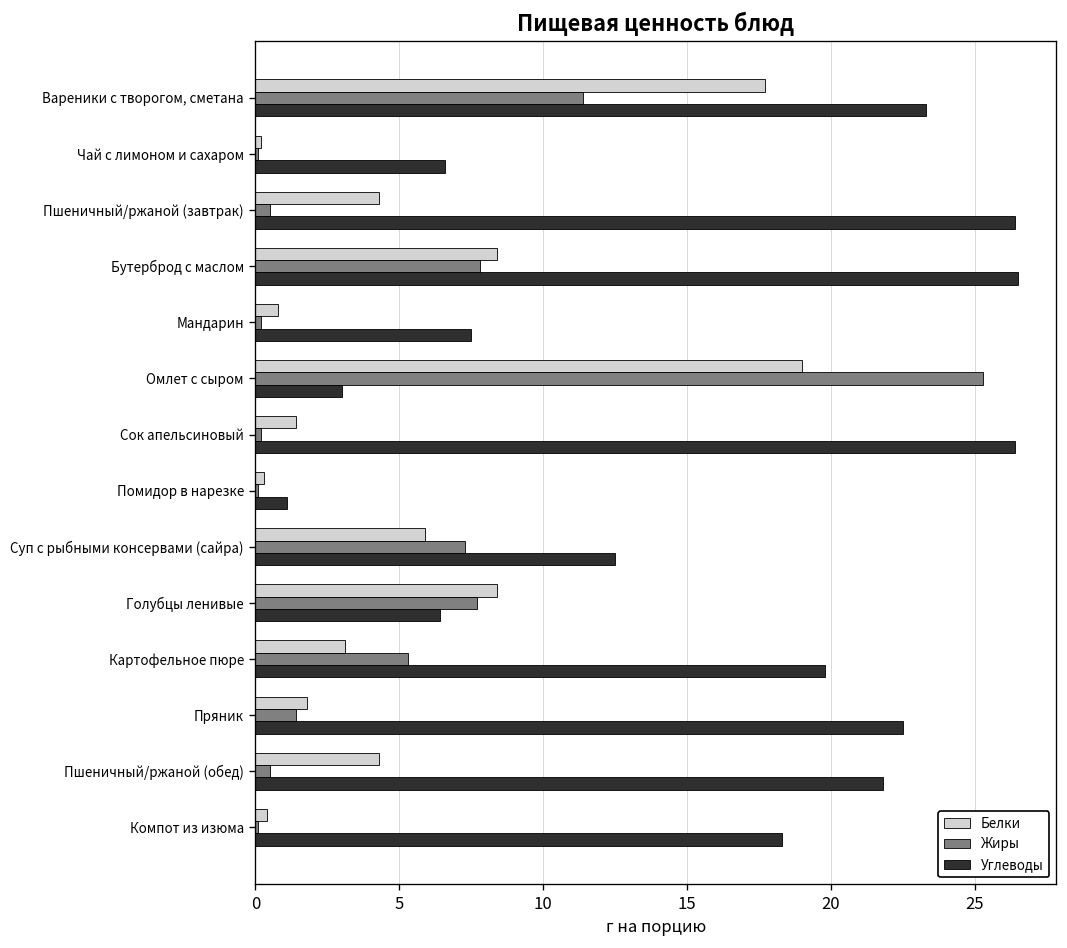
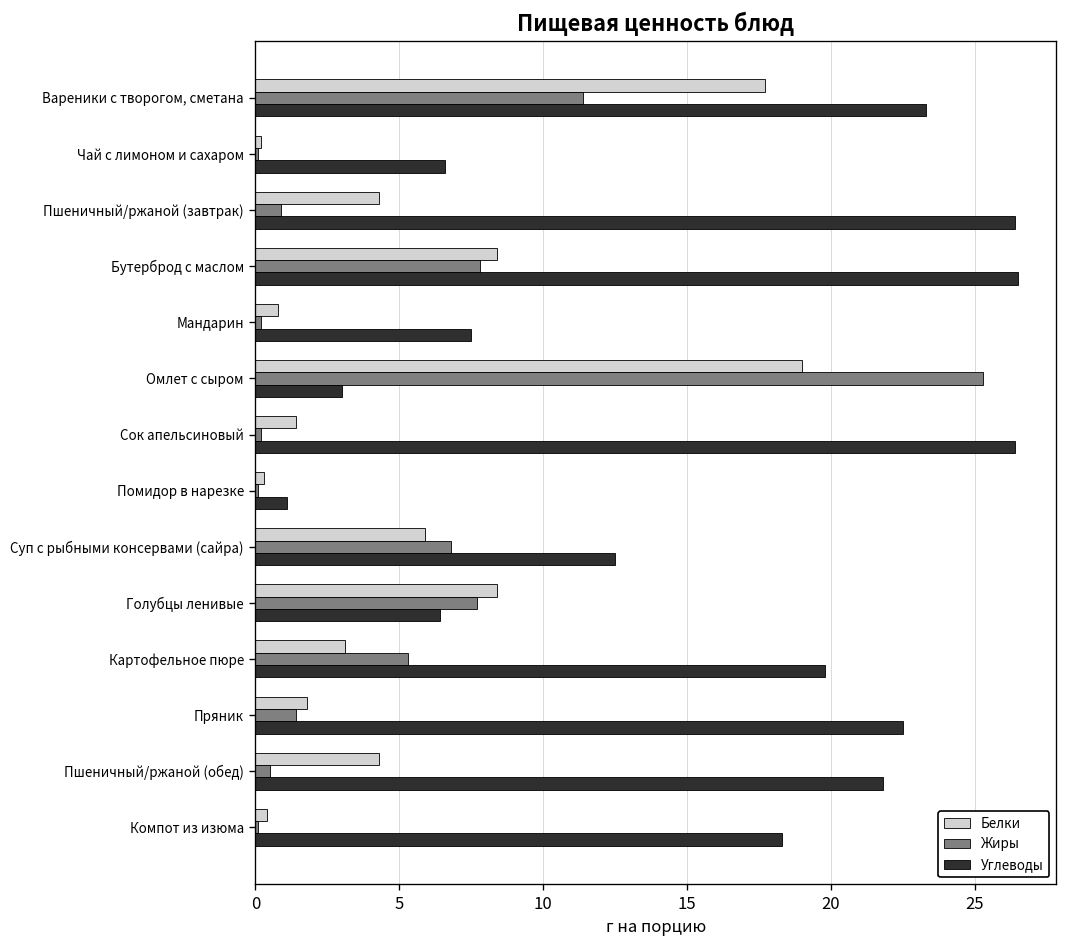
Жиры, Пшеничный/ржаной (завтрак): 0.5 -> 0.9
Жиры, Суп с рыбными консервами (сайра): 7.3 -> 6.8
